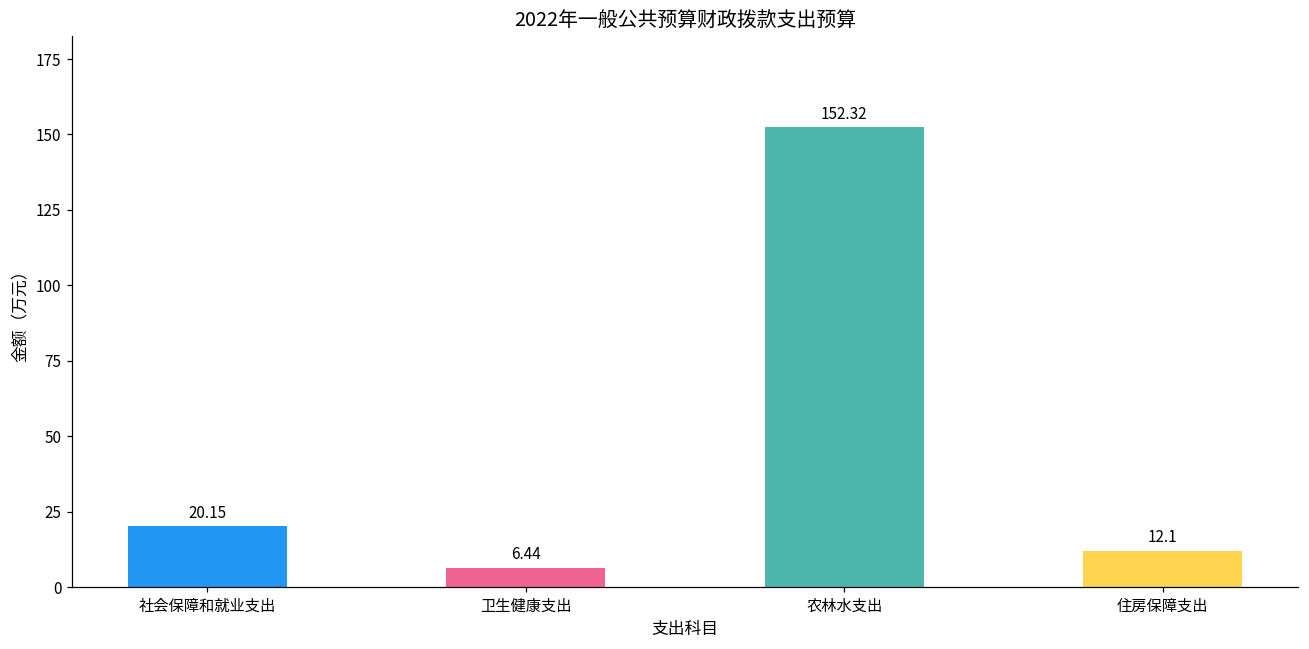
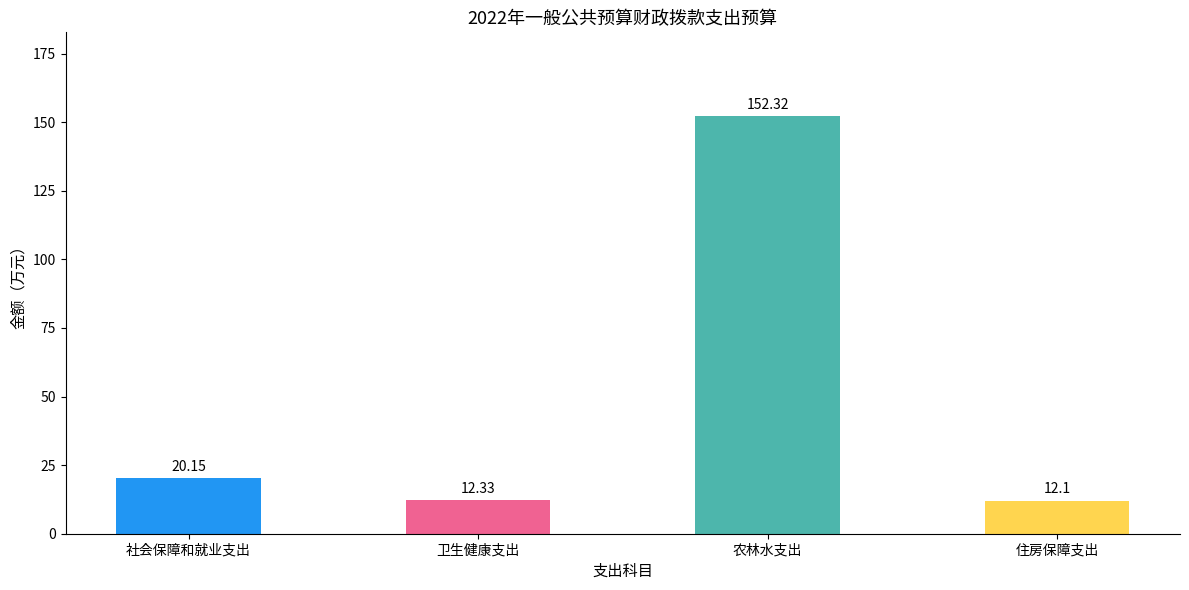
卫生健康支出: 6.44 -> 12.33
